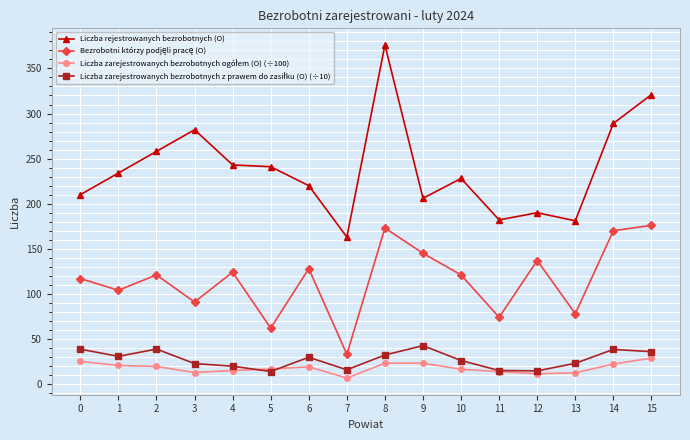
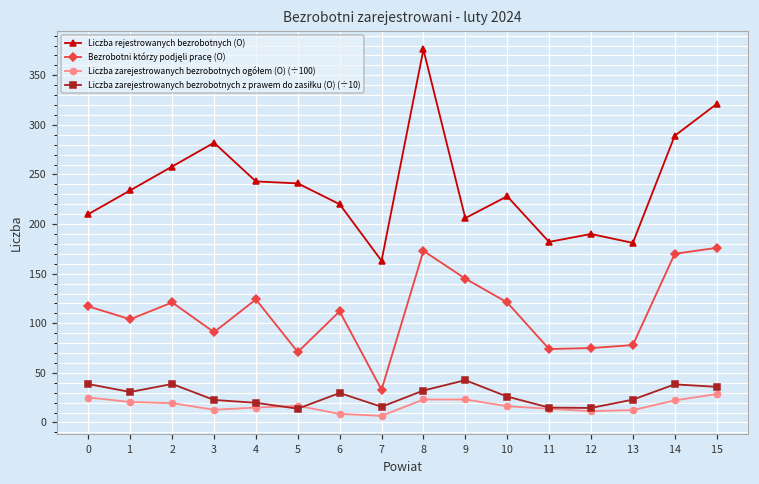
Bezrobotni którzy podjęli pracę (O), 5: 60 -> 70
Bezrobotni którzy podjęli pracę (O), 6: 130 -> 110
Liczba zarejestrowanych bezrobotnych ogółem (O) (÷100), 6: 20 -> 10
Bezrobotni którzy podjęli pracę (O), 12: 140 -> 80
